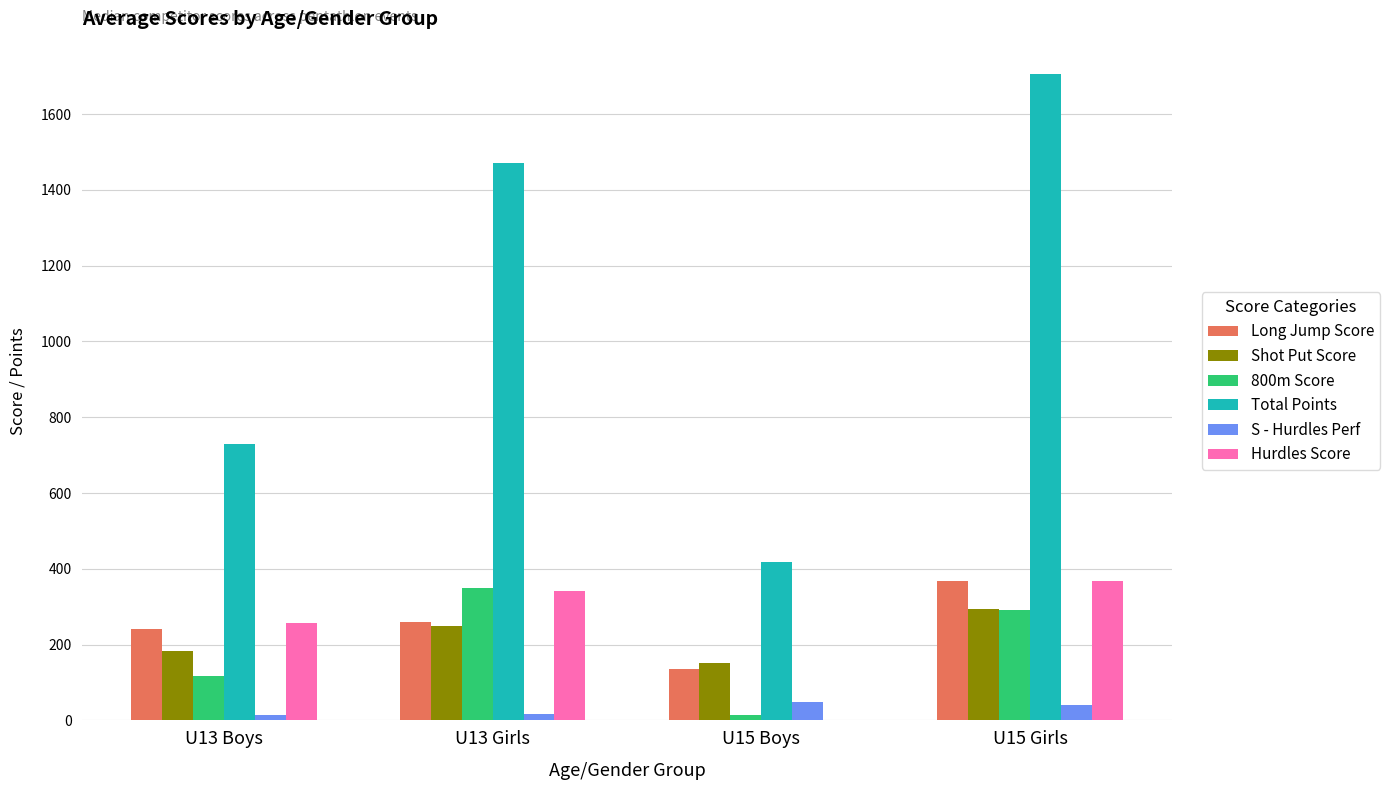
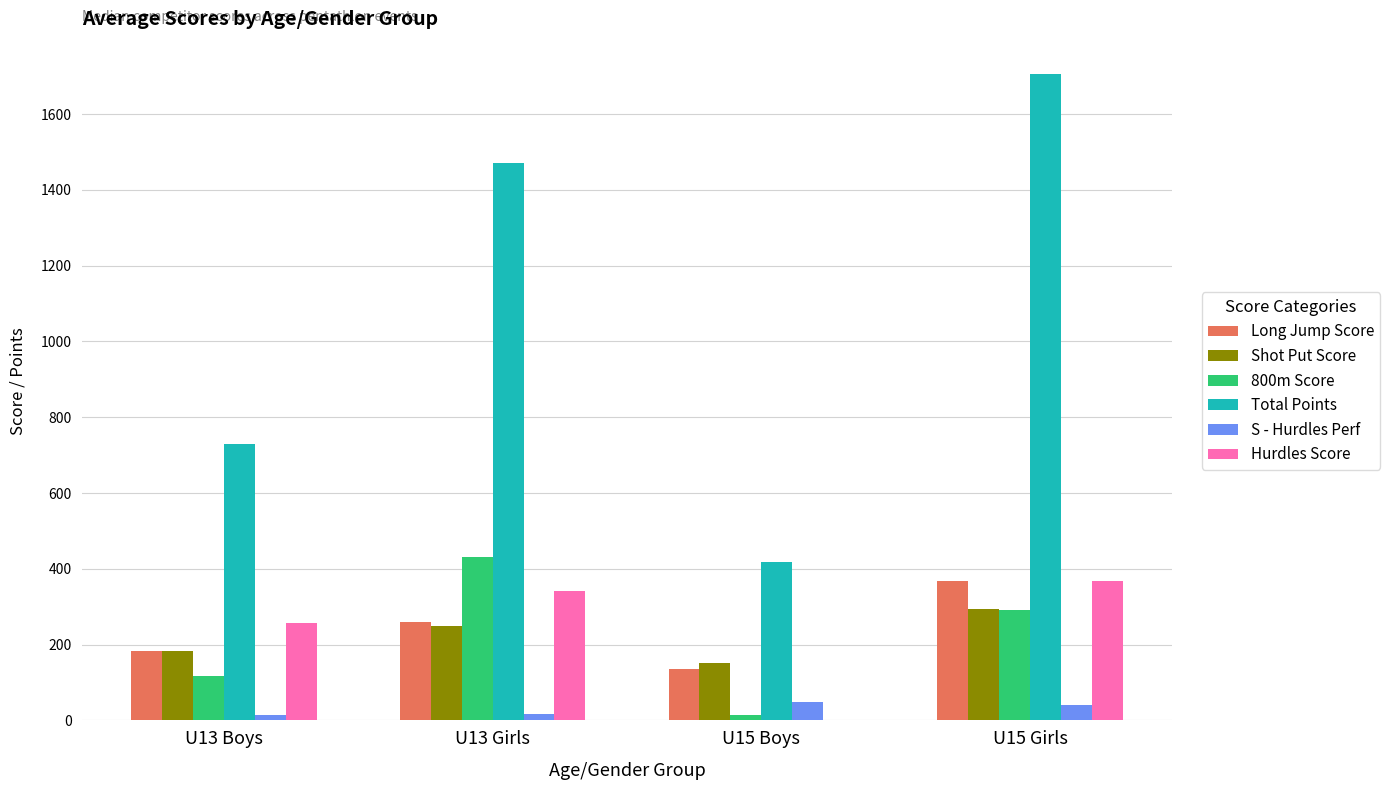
Long Jump Score, U13 Boys: 240 -> 180
800m Score, U13 Girls: 350 -> 430
